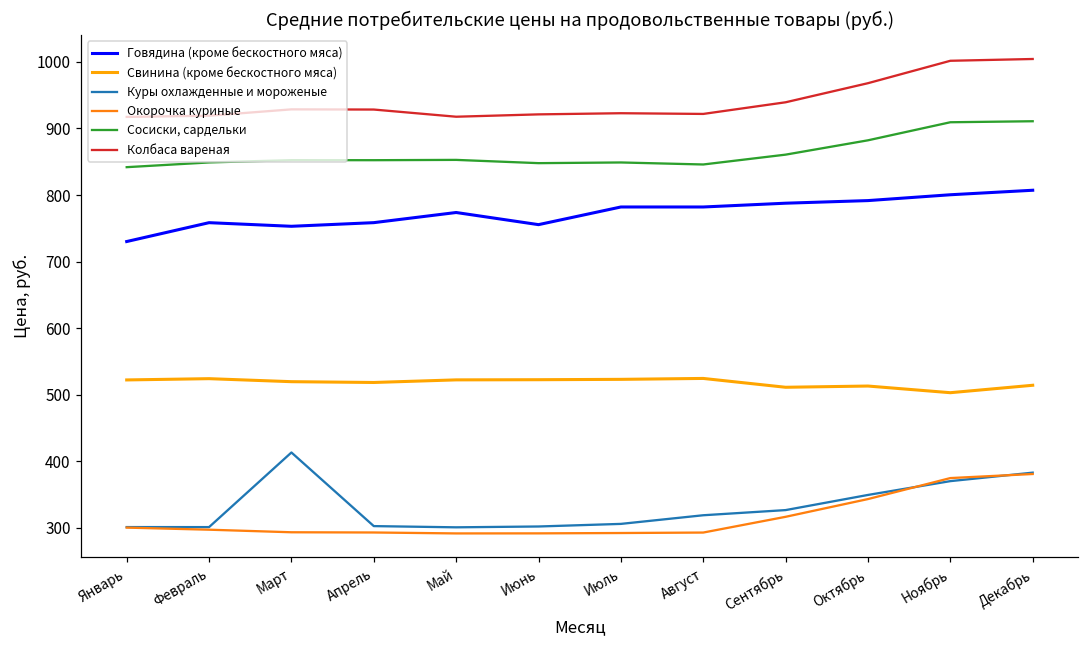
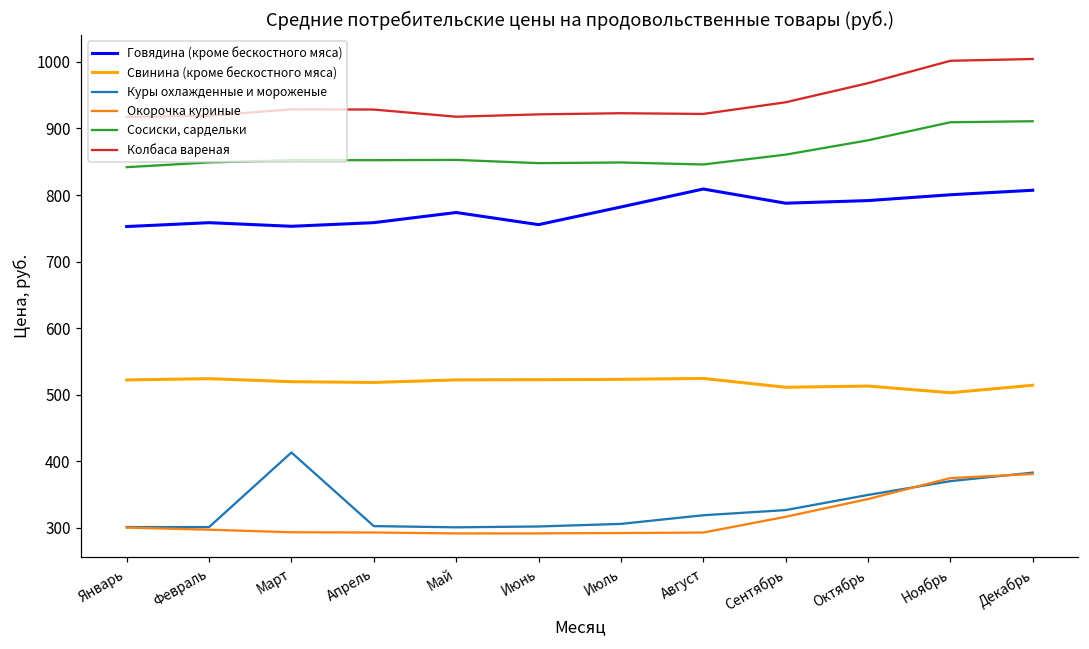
Говядина (кроме бескостного мяса), Январь: 730 -> 750
Говядина (кроме бескостного мяса), Август: 780 -> 810
